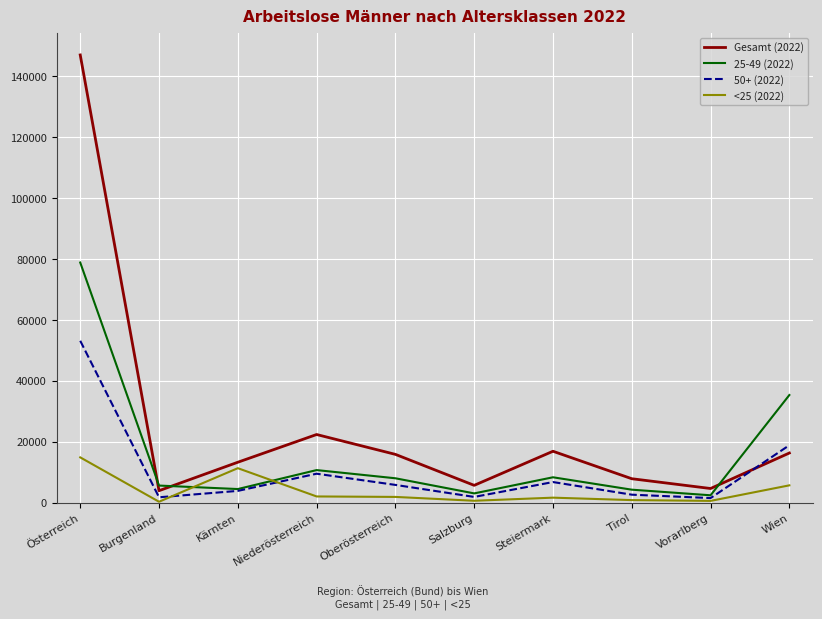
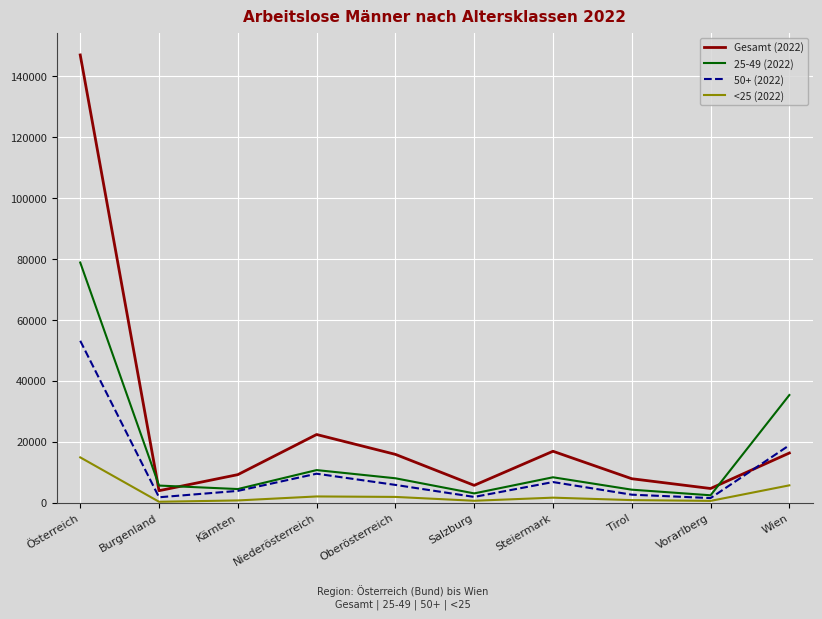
Gesamt (2022), Kärnten: 13000 -> 9000
<25 (2022), Kärnten: 11000 -> 1000
